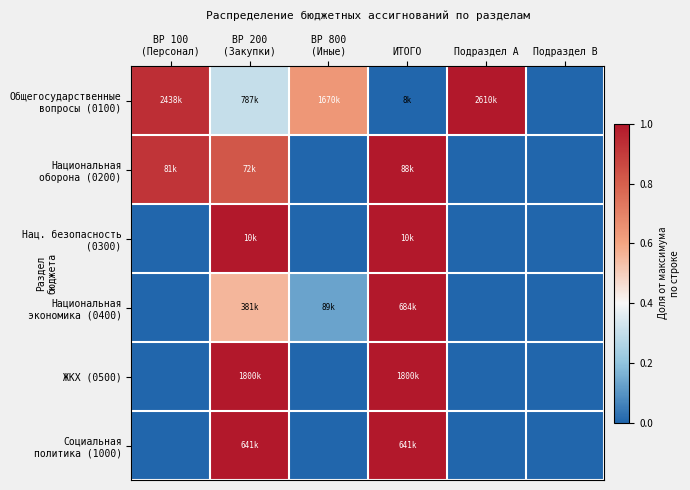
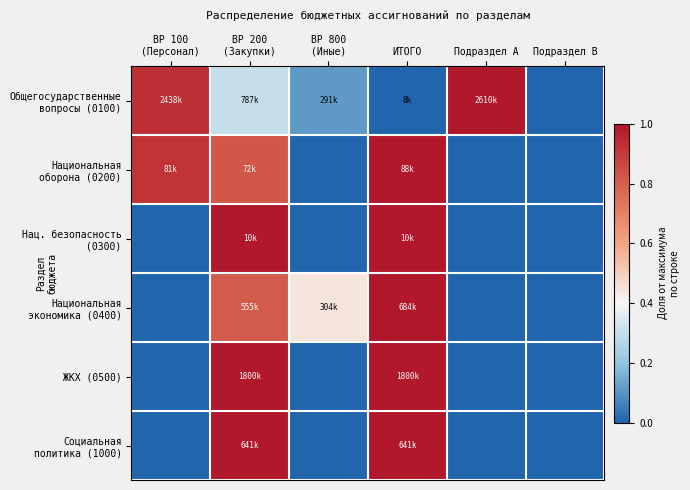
Общегосударственные вопросы (0100), ВР 800 (Иные): 1670k -> 291k
Национальная экономика (0400), ВР 200 (Закупки): 381k -> 555k
Национальная экономика (0400), ВР 800 (Иные): 89k -> 304k
